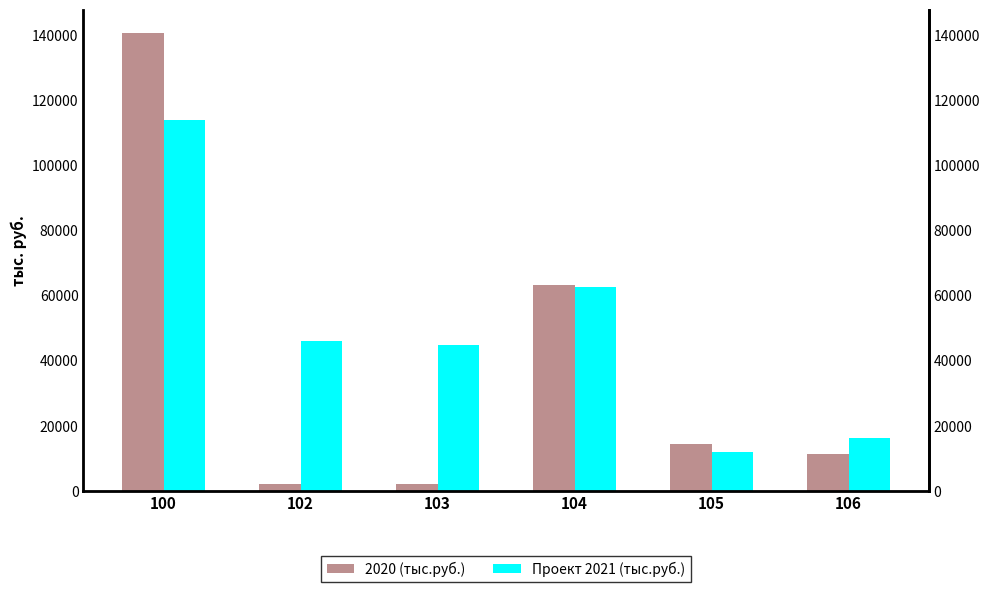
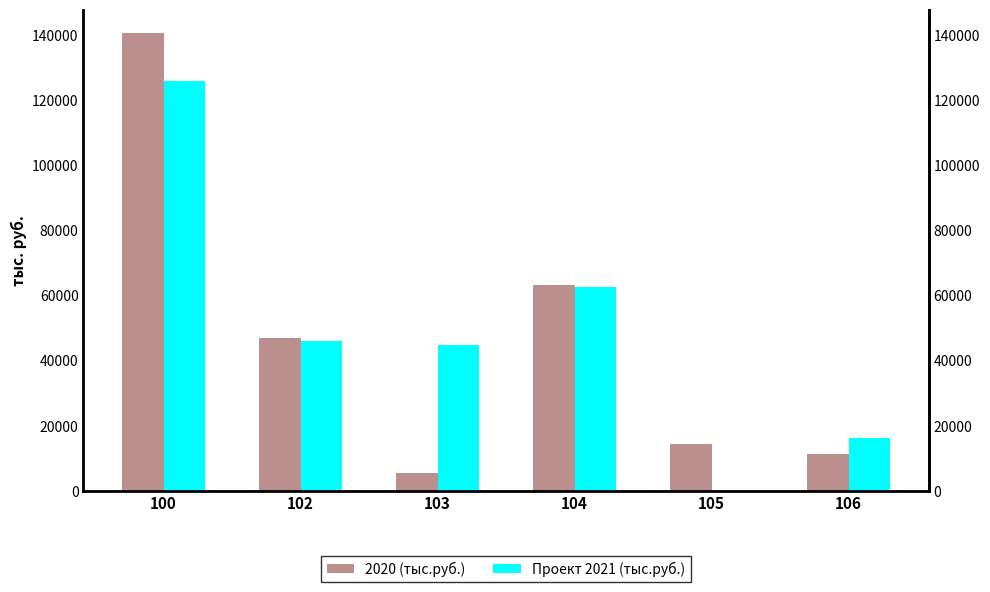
Проект 2021 (тыс.руб.), 100: 114000 -> 126000
2020 (тыс.руб.), 102: 2000 -> 47000
2020 (тыс.руб.), 103: 2000 -> 5000
Проект 2021 (тыс.руб.), 105: 12000 -> 0
